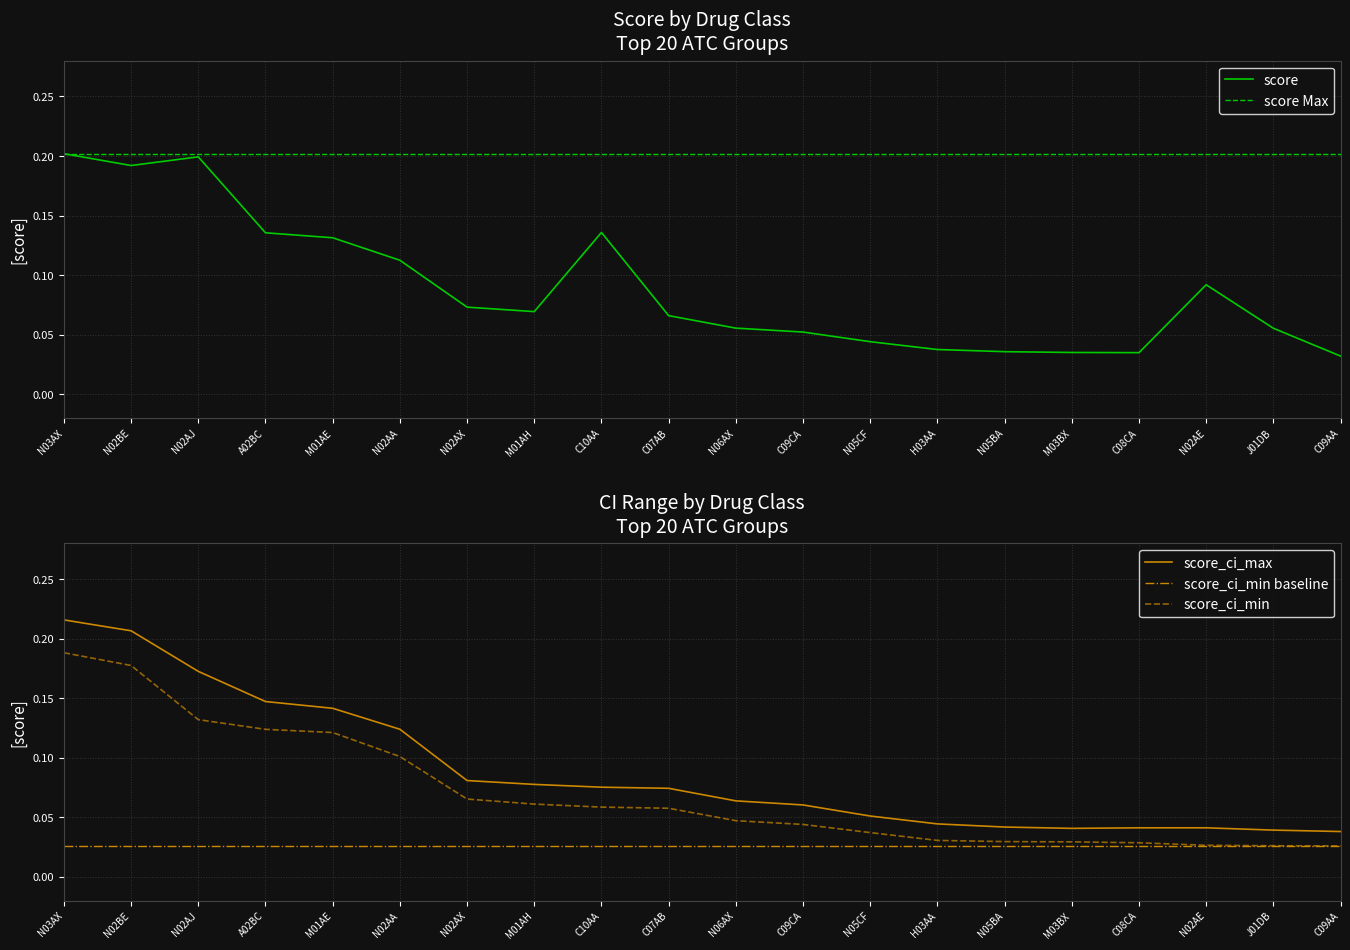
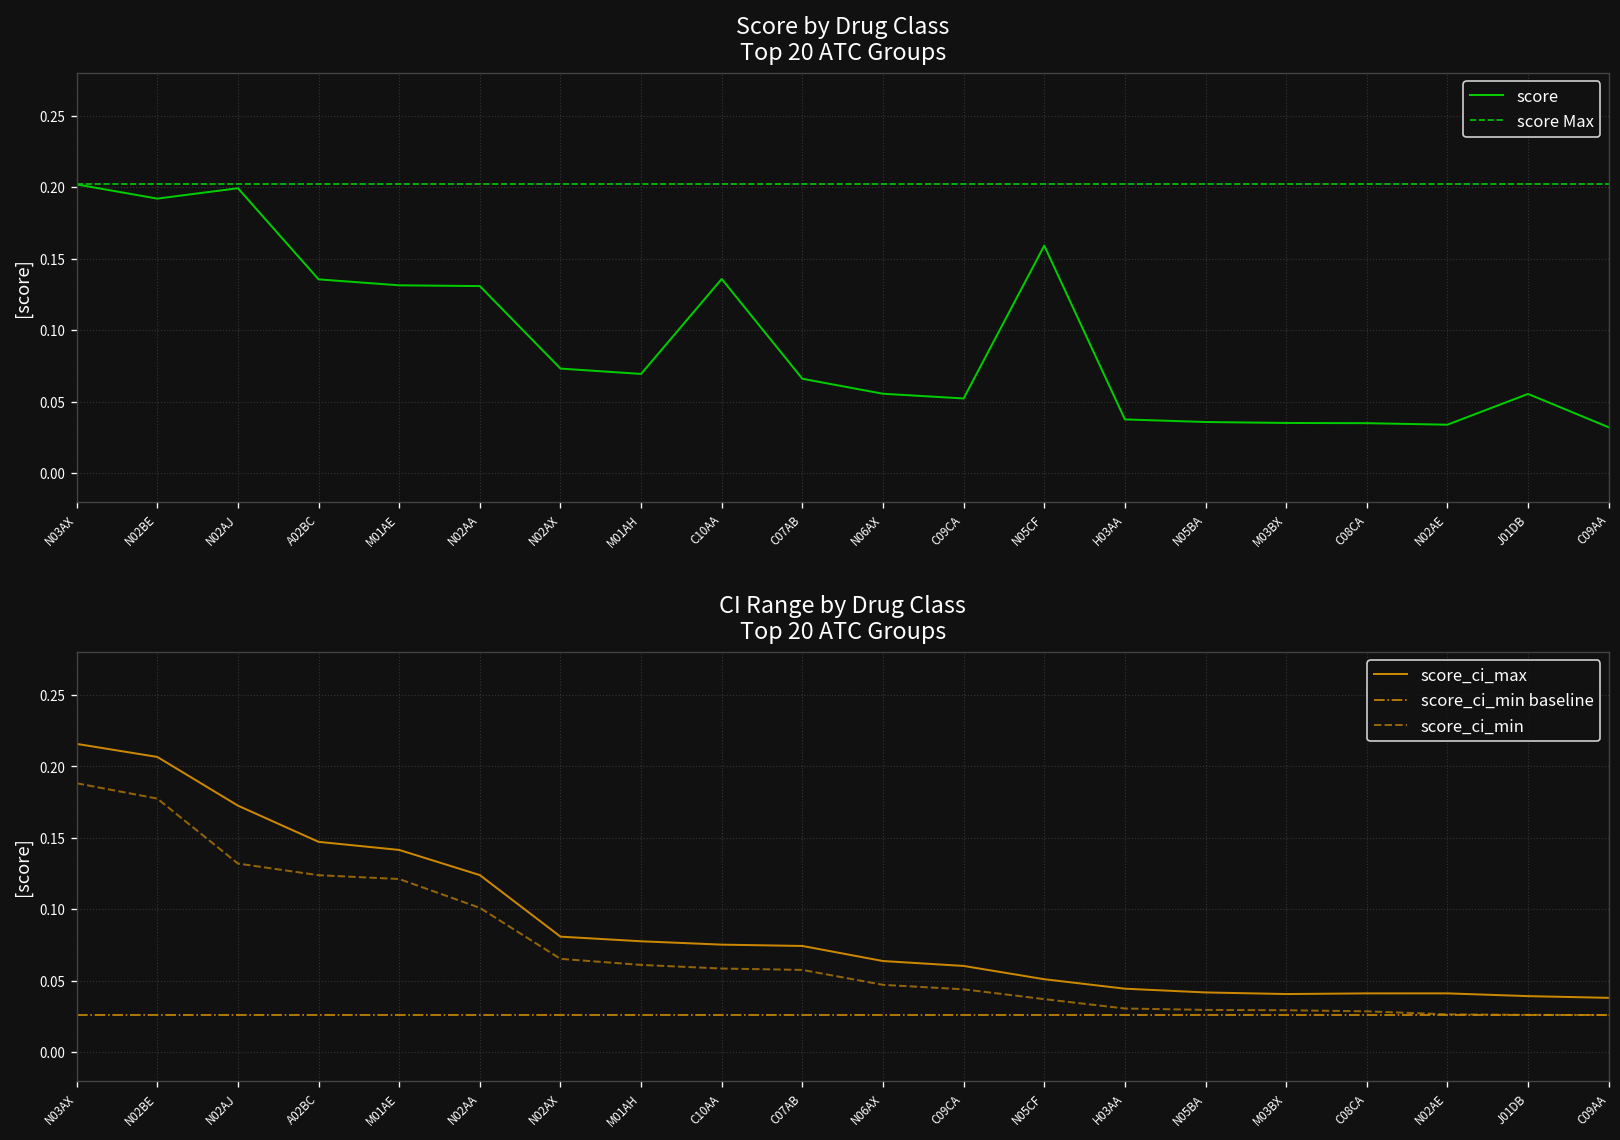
Score by Drug Class Top 20 ATC Groups, N02AA: 0.112 -> 0.131
Score by Drug Class Top 20 ATC Groups, N05CF: 0.044 -> 0.159
Score by Drug Class Top 20 ATC Groups, N02AE: 0.092 -> 0.034
